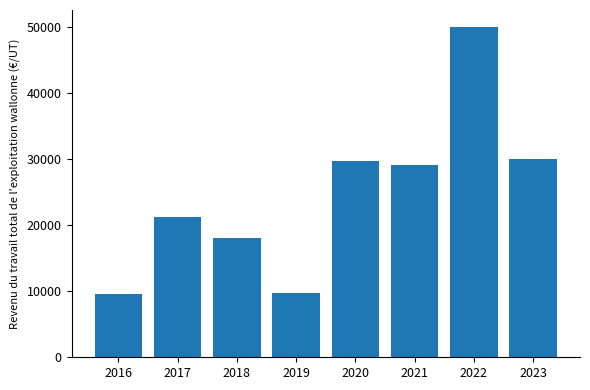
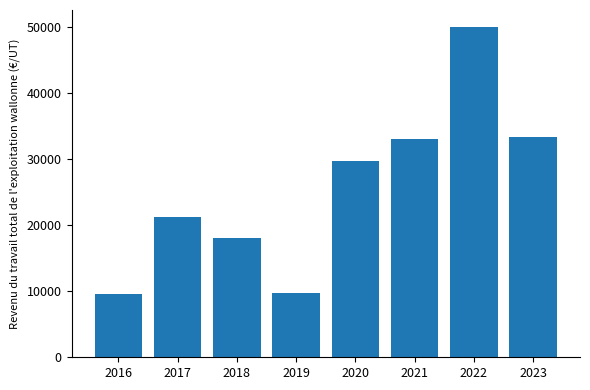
2021: 29000 -> 33000
2023: 30000 -> 33000
